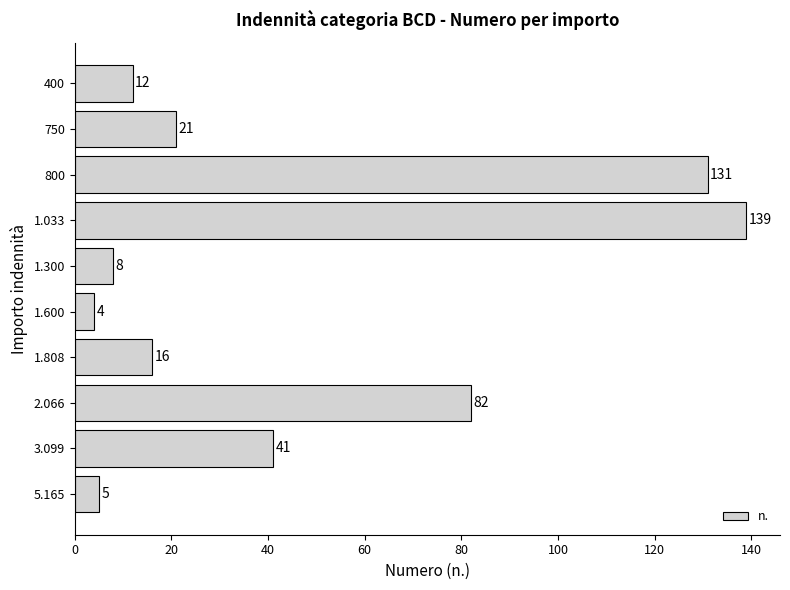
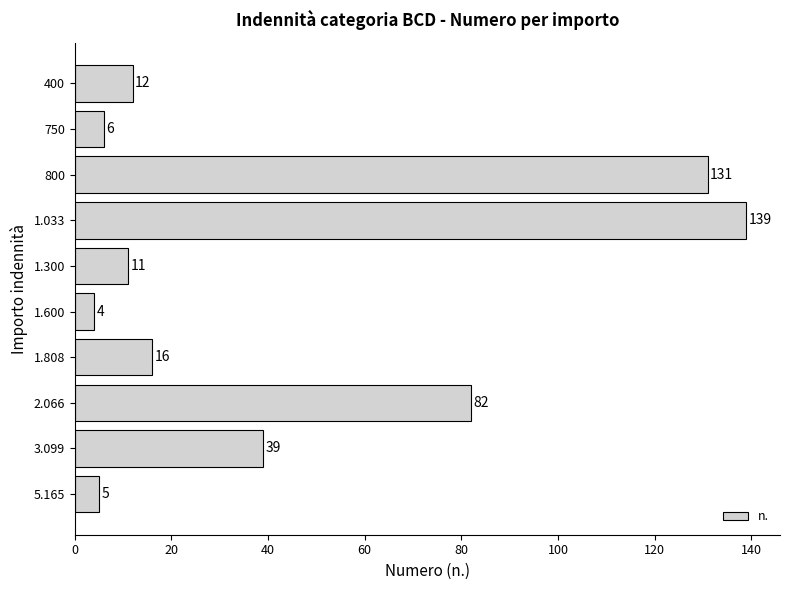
750: 21 -> 6
1.300: 8 -> 11
3.099: 41 -> 39
